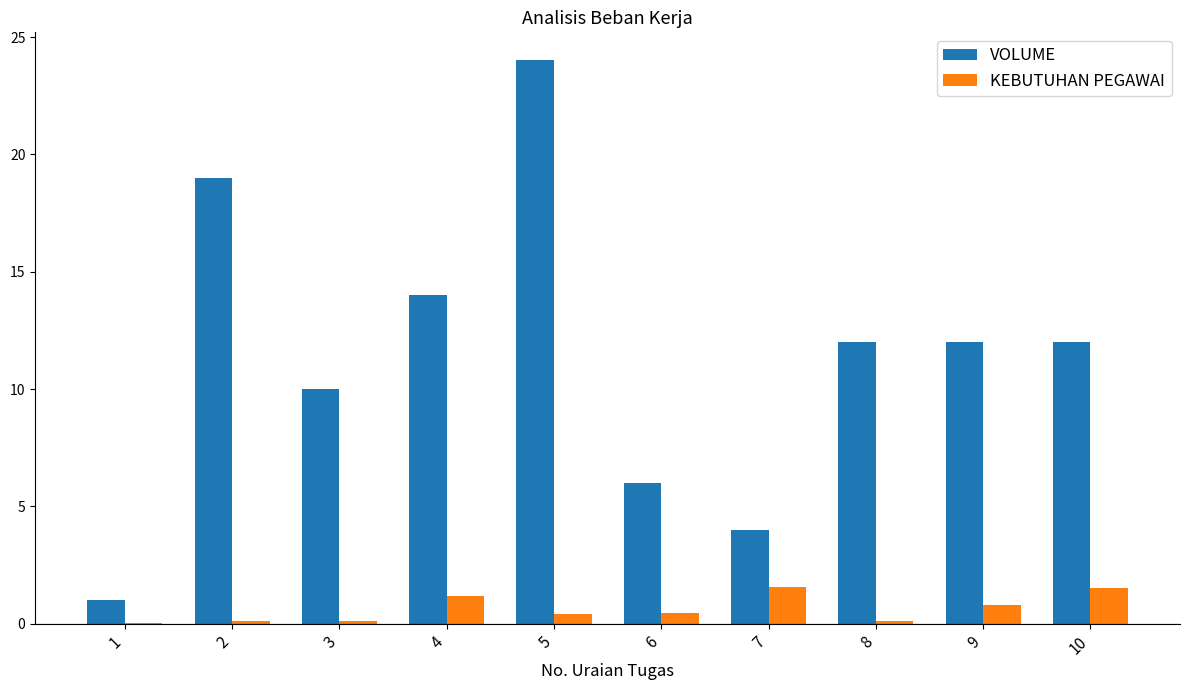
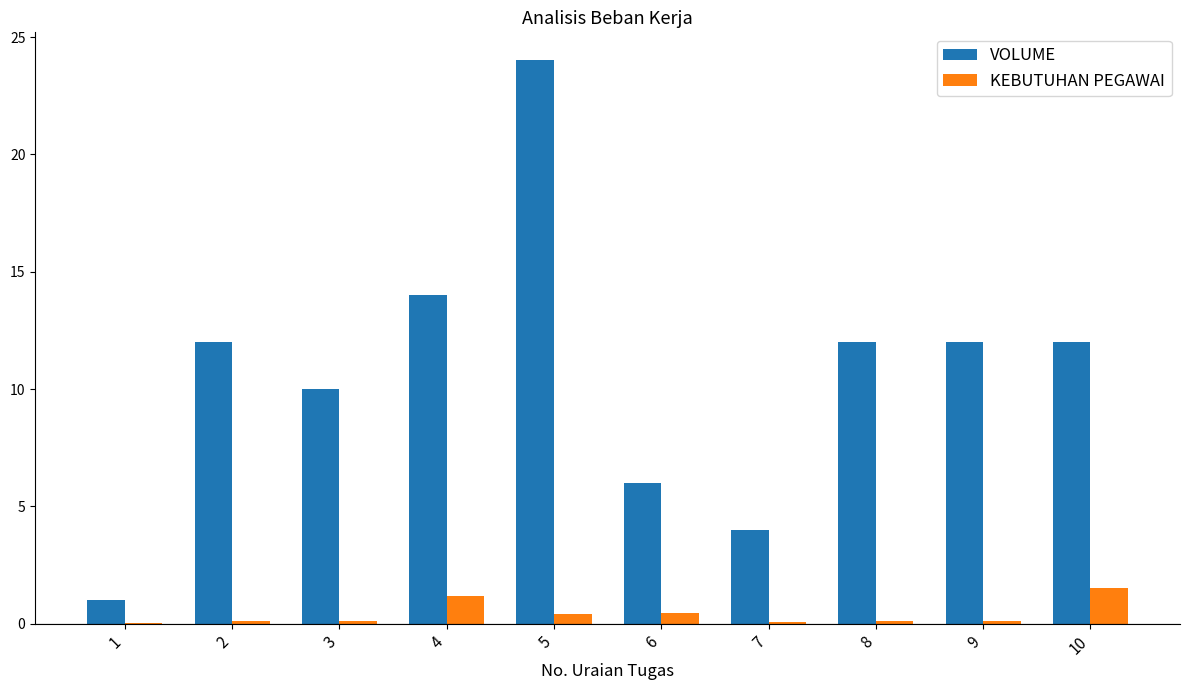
VOLUME, 2: 19 -> 12
KEBUTUHAN PEGAWAI, 7: 1.6 -> 0.1
KEBUTUHAN PEGAWAI, 9: 0.8 -> 0.1
